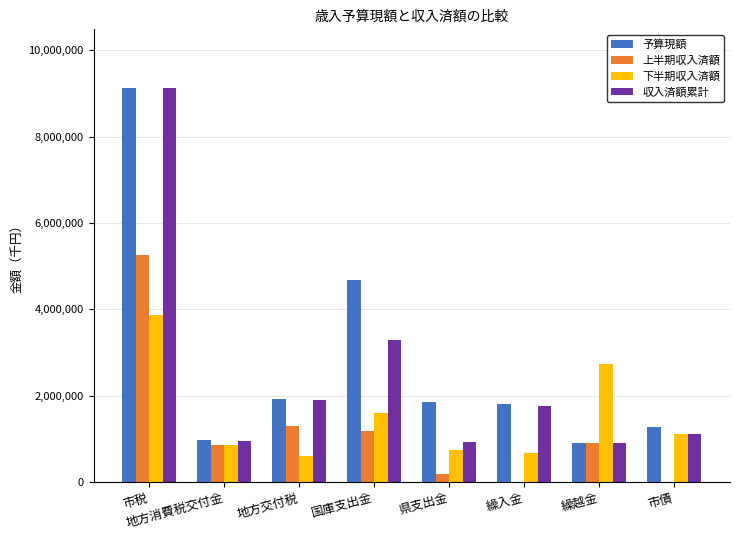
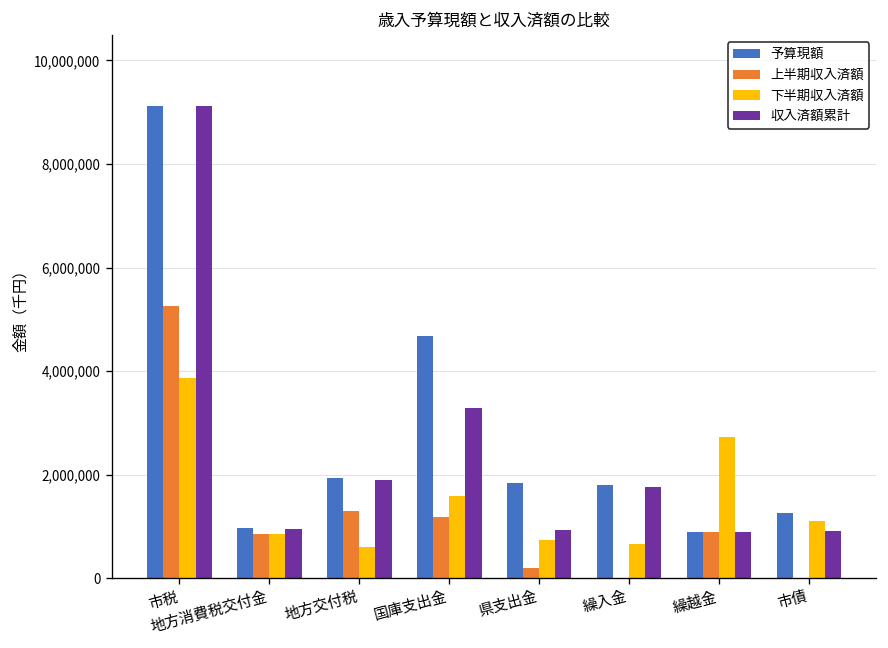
収入済額累計, 市債: 1,100,000 -> 900,000
